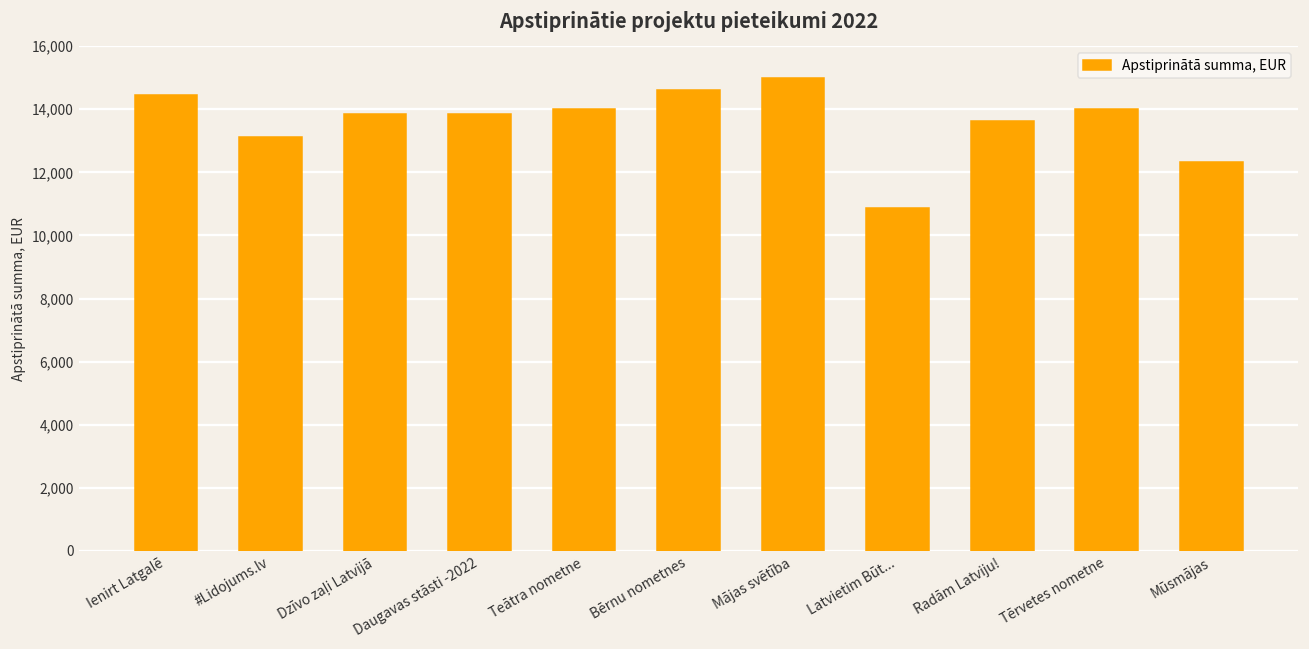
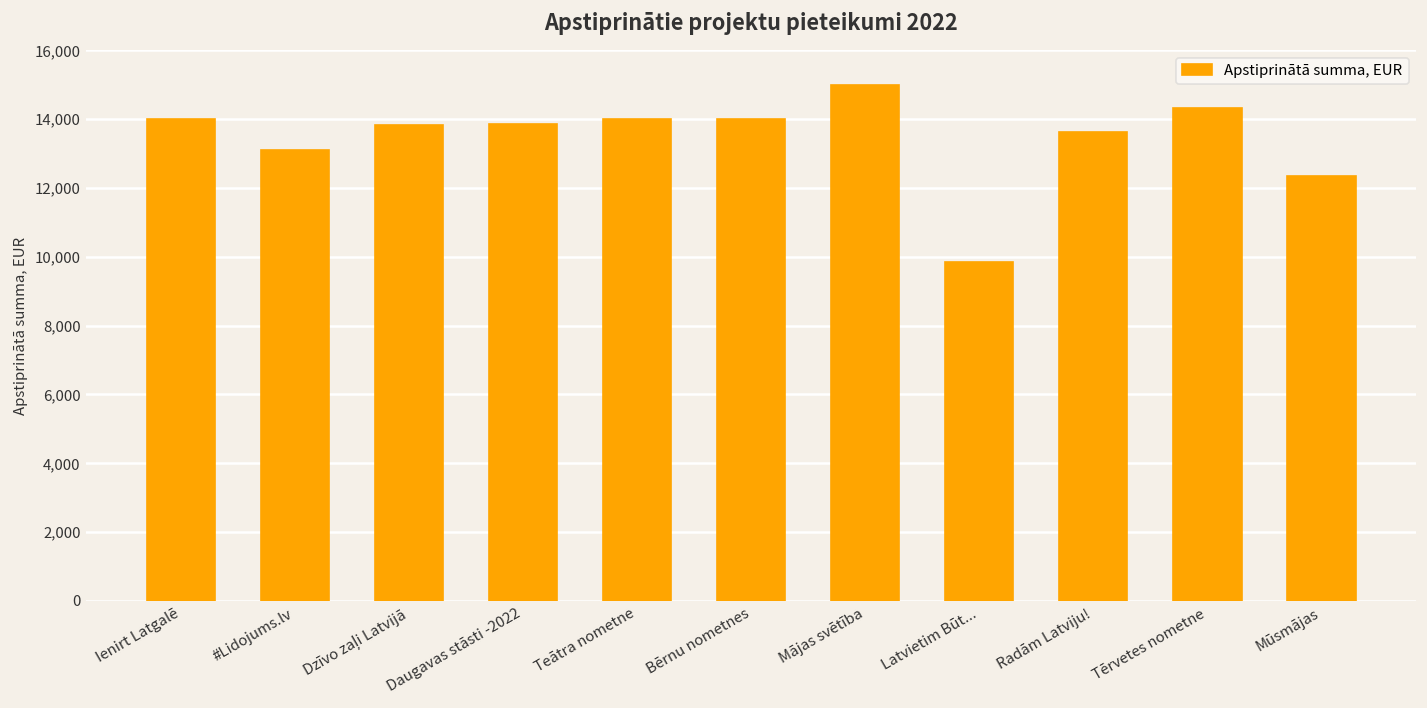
Ienirt Latgalē: 14,400 -> 14,000
Bērnu nometnes: 14,600 -> 14,000
Latvietim Būt...: 10,900 -> 9,800
Tērvetes nometne: 14,000 -> 14,300
